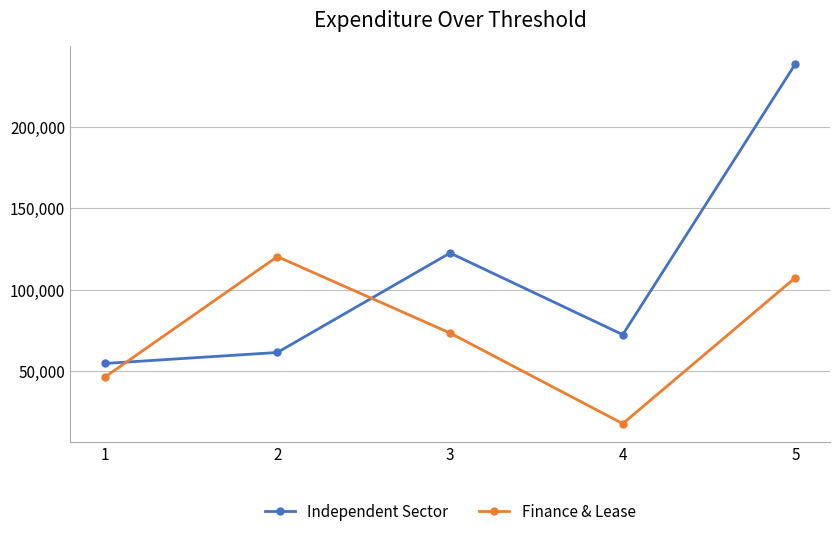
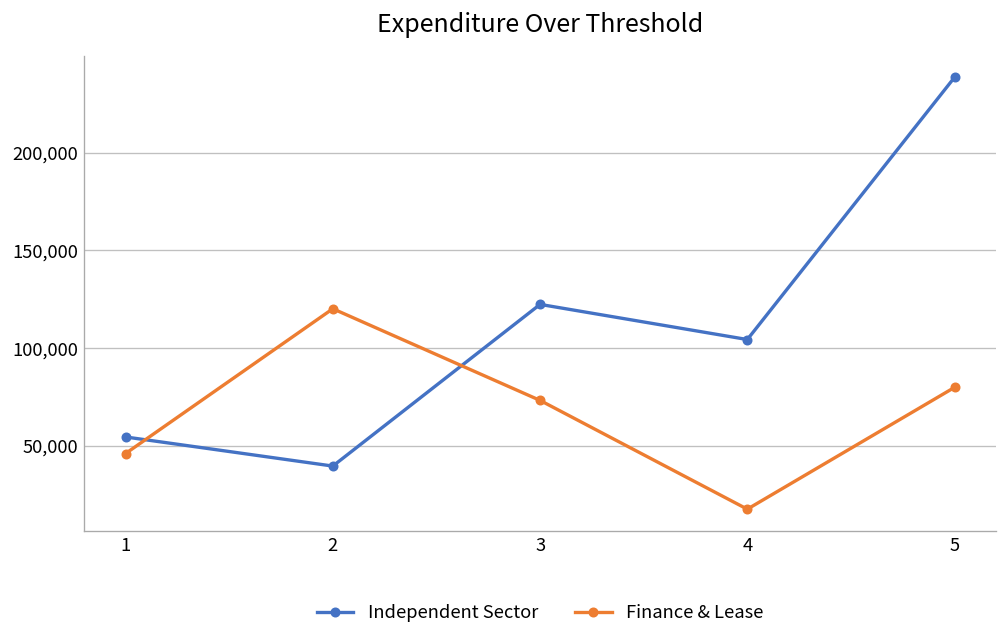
Independent Sector, 2: 61,000 -> 40,000
Independent Sector, 4: 72,000 -> 104,000
Finance & Lease, 5: 107,000 -> 80,000
